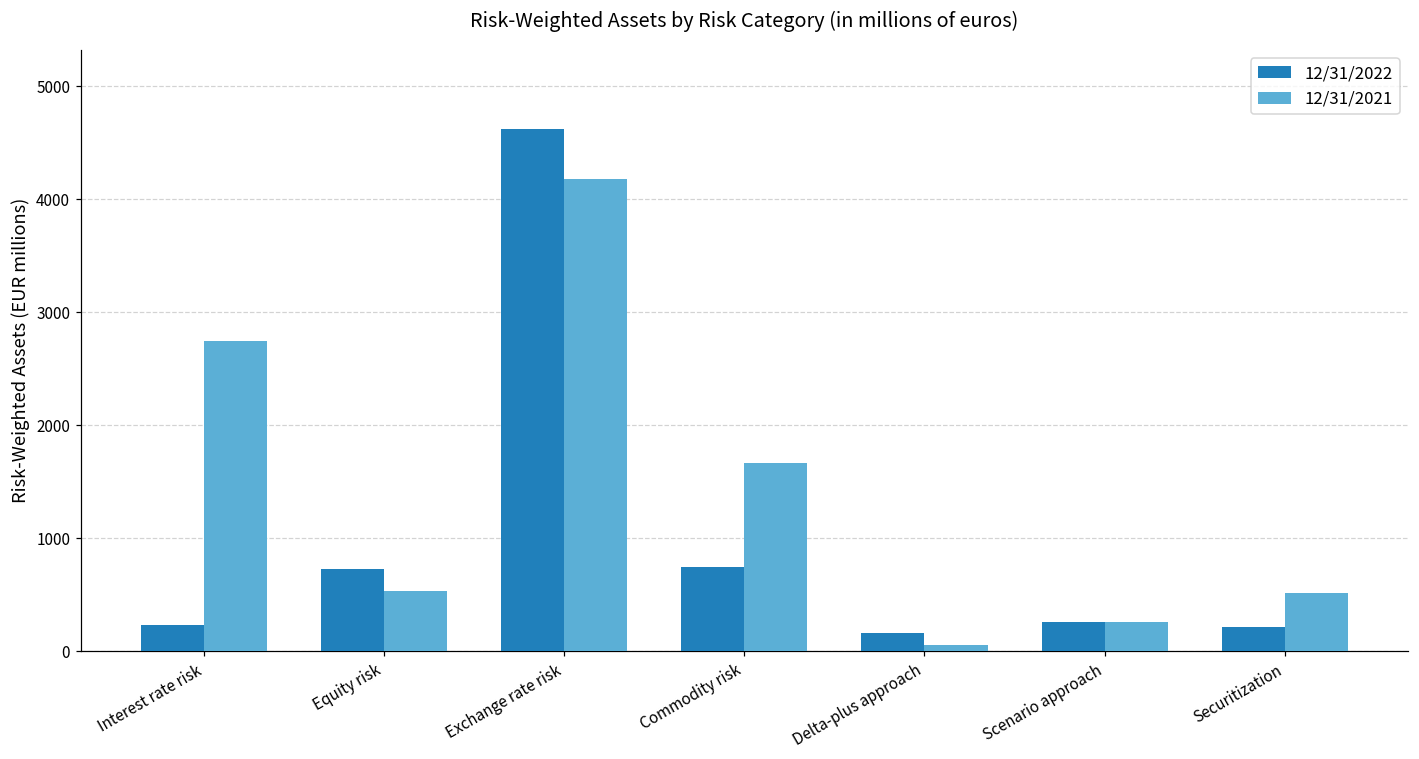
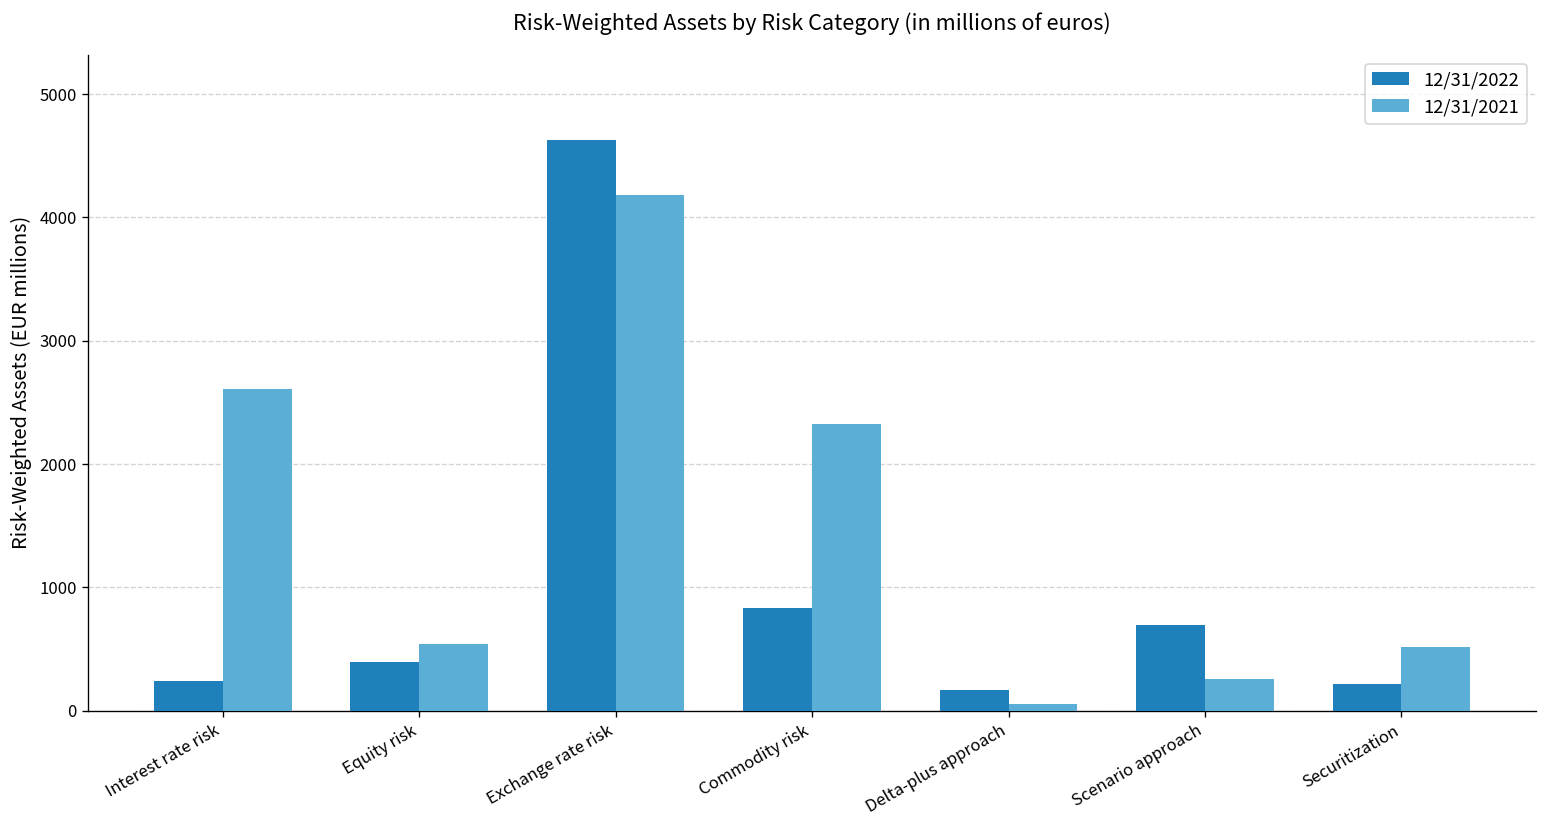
12/31/2021, Interest rate risk: 2750 -> 2610
12/31/2022, Equity risk: 730 -> 390
12/31/2022, Commodity risk: 750 -> 840
12/31/2021, Commodity risk: 1670 -> 2320
12/31/2022, Scenario approach: 260 -> 690
